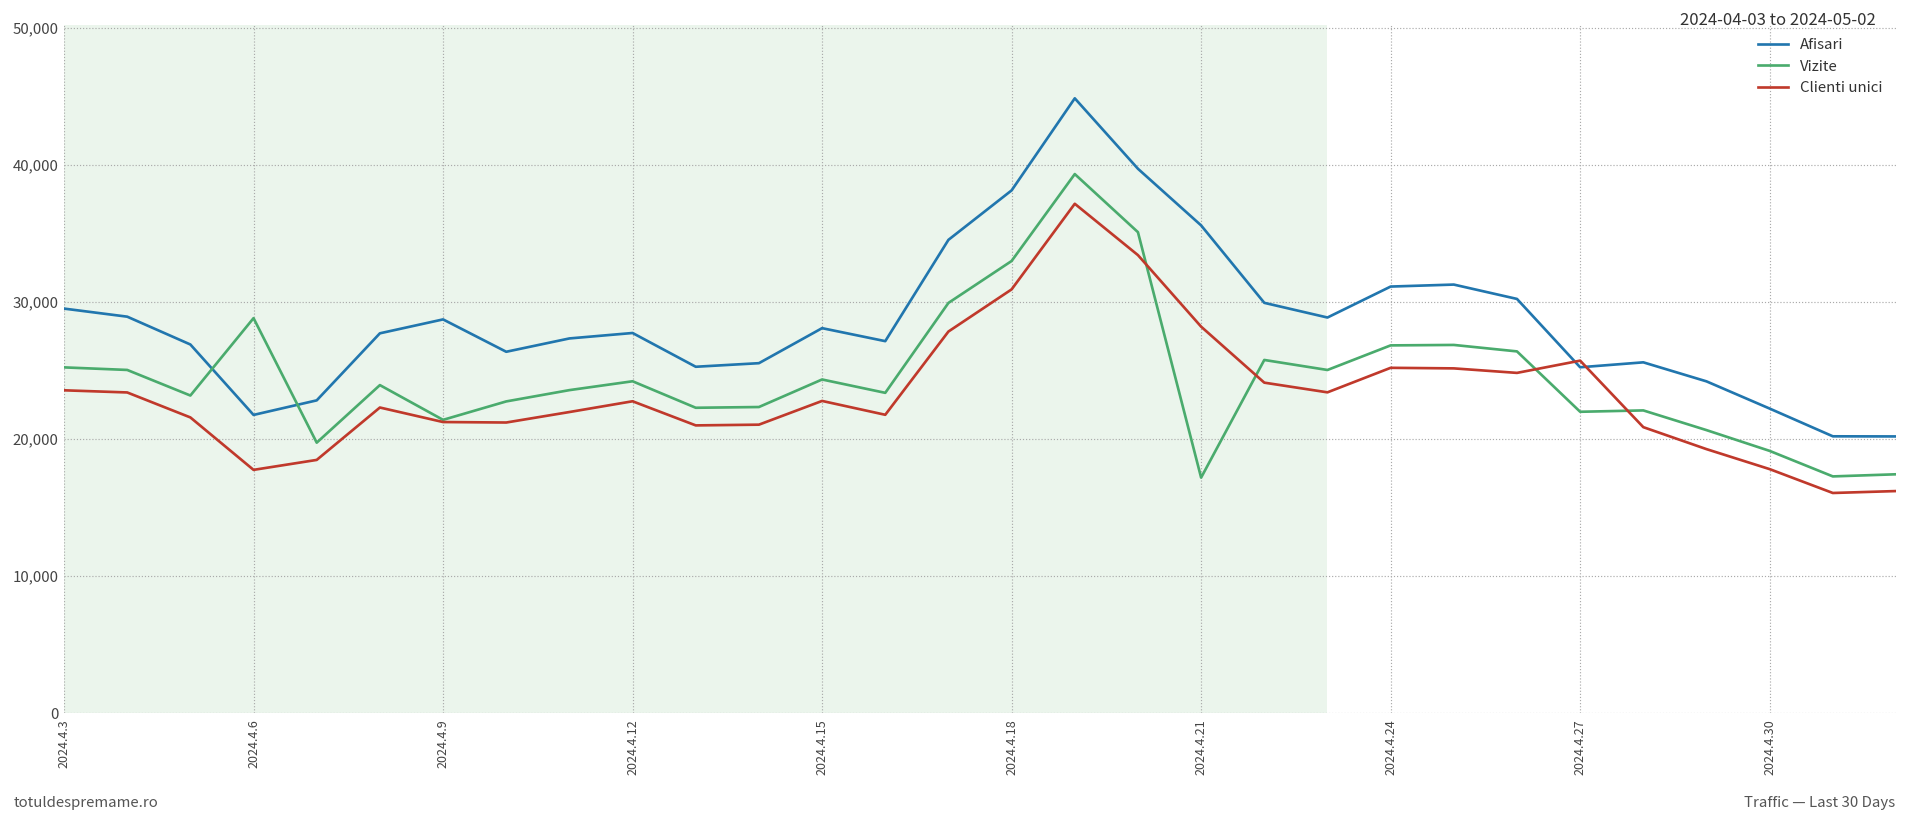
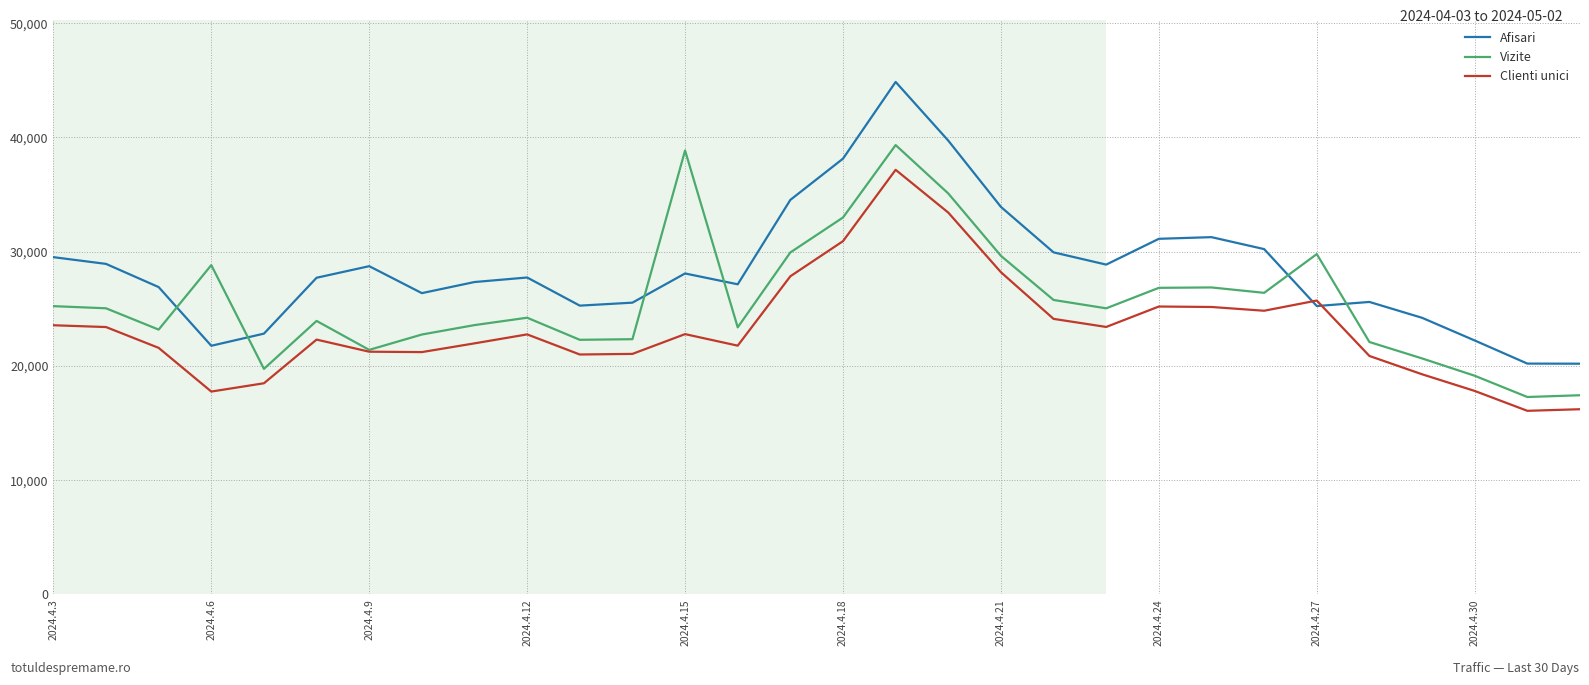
Vizite, 2024.4.15: 24,300 -> 38,900
Afisari, 2024.4.21: 35,600 -> 33,900
Vizite, 2024.4.21: 17,200 -> 29,600
Vizite, 2024.4.27: 22,000 -> 29,800
